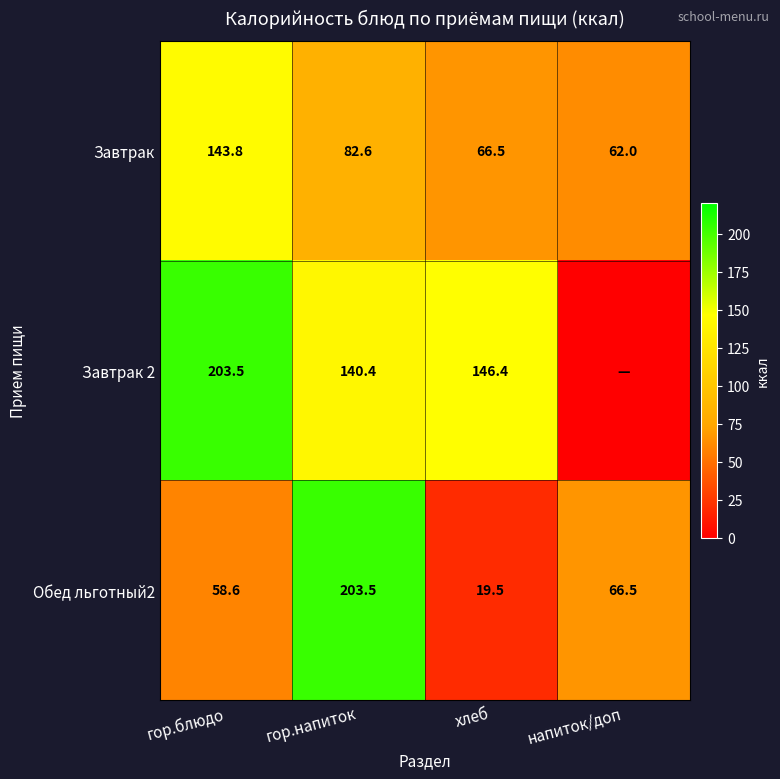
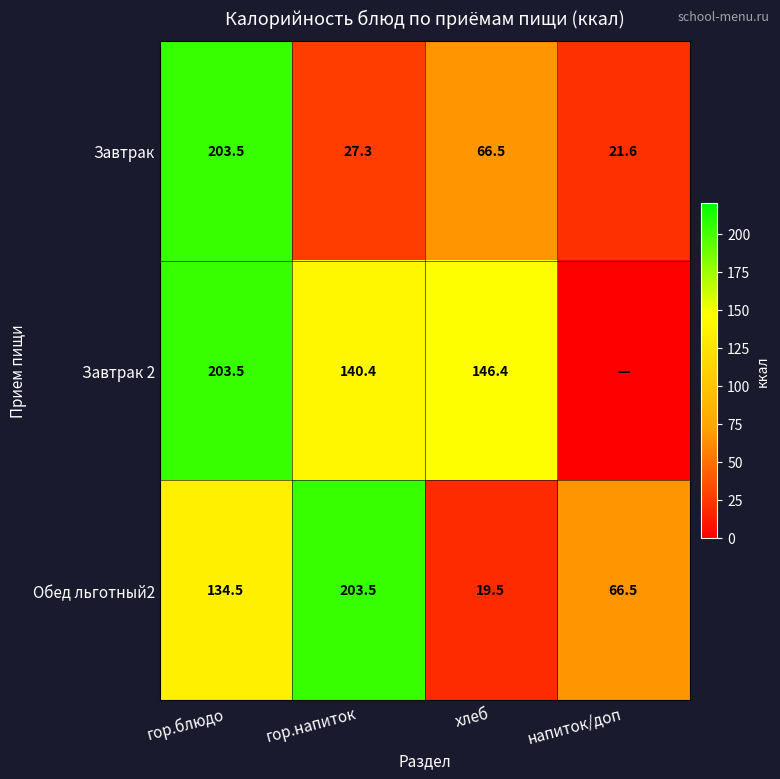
Завтрак, гор.блюдо: 143.8 -> 203.5
Завтрак, гор.напиток: 82.6 -> 27.3
Завтрак, напиток/доп: 62.0 -> 21.6
Обед льготный2, гор.блюдо: 58.6 -> 134.5
